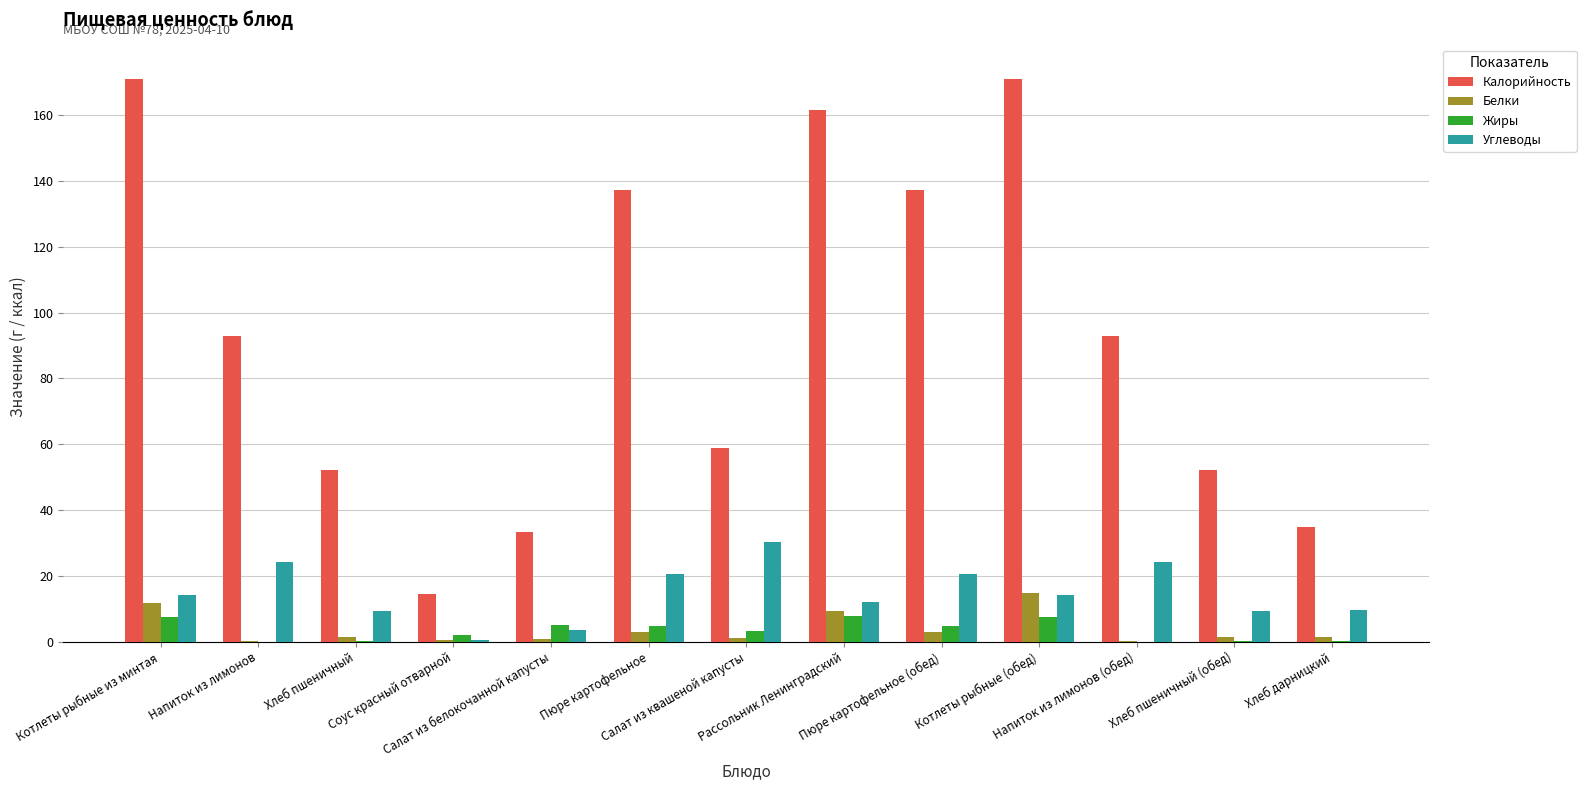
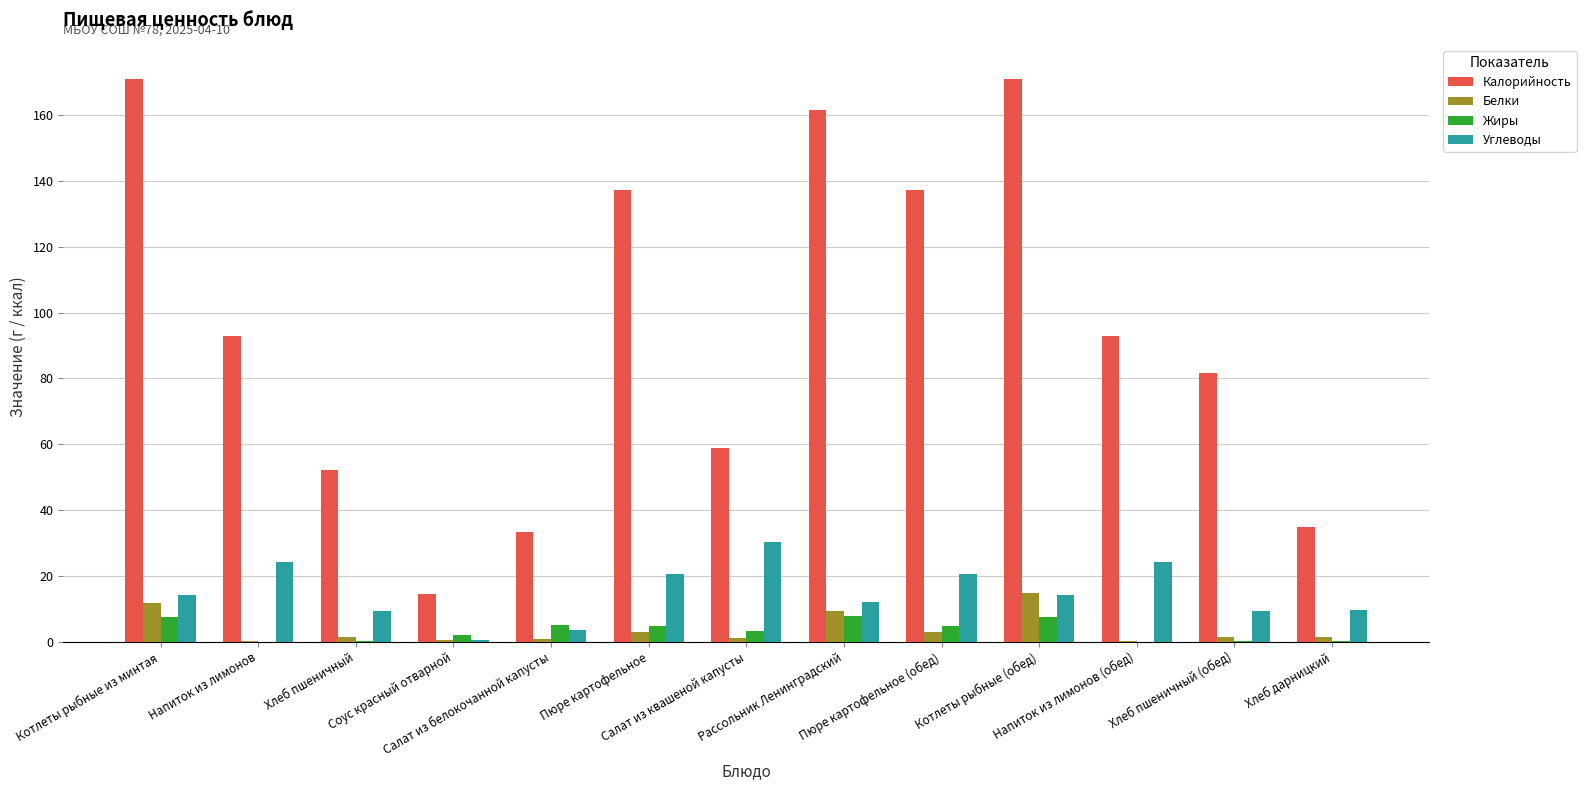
Калорийность, Хлеб пшеничный (обед): 52 -> 82
